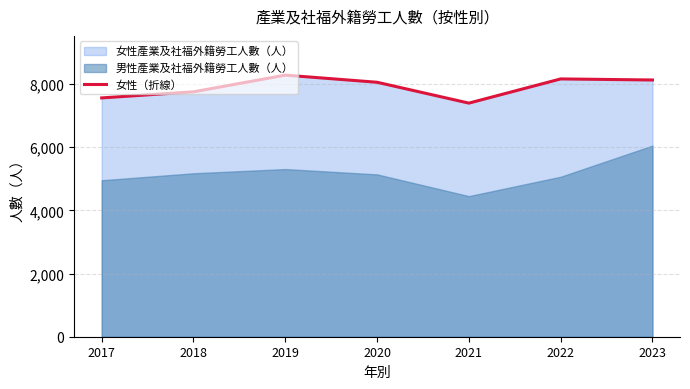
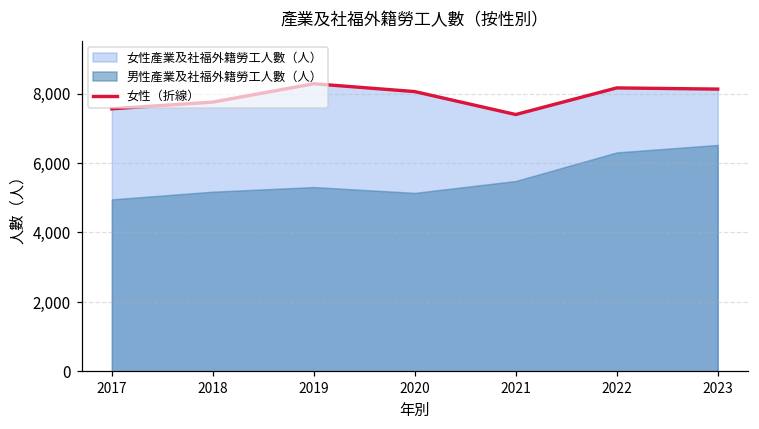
男性產業及社福外籍勞工人數（人）, 2021: 4,500 -> 5,500
男性產業及社福外籍勞工人數（人）, 2022: 5,100 -> 6,300
男性產業及社福外籍勞工人數（人）, 2023: 6,100 -> 6,500
